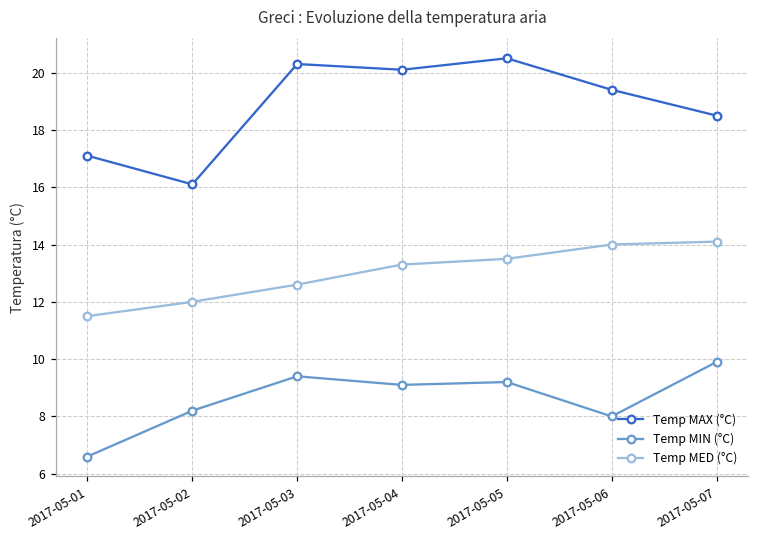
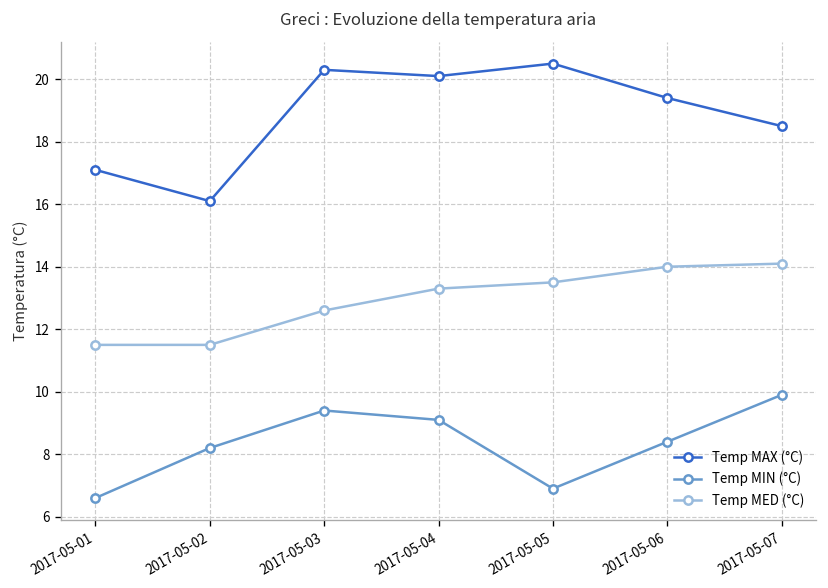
Temp MED (°C), 2017-05-02: 12.0 -> 11.5
Temp MIN (°C), 2017-05-05: 9.2 -> 6.9
Temp MIN (°C), 2017-05-06: 8.0 -> 8.4
